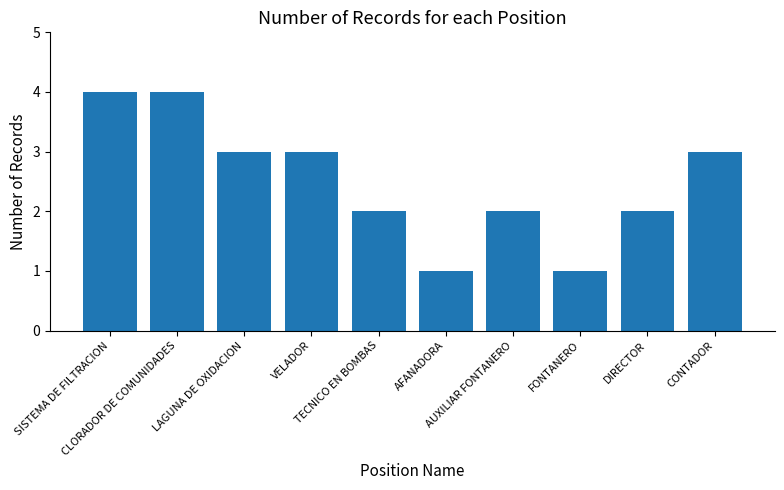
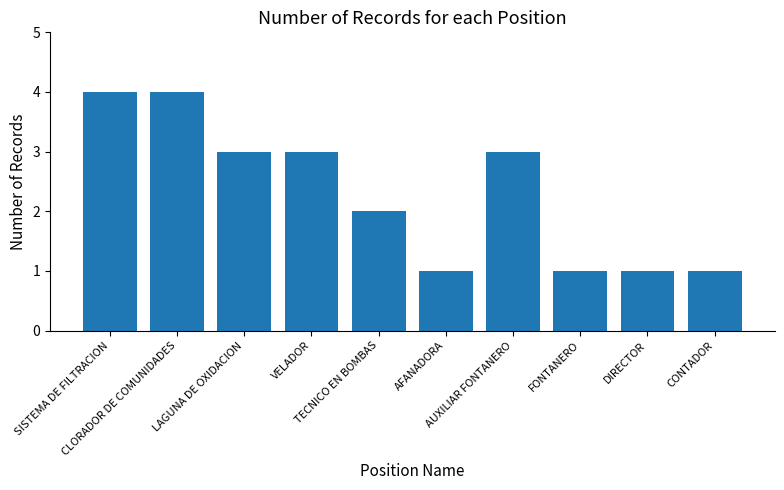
AUXILIAR FONTANERO: 2 -> 3
DIRECTOR: 2 -> 1
CONTADOR: 3 -> 1
